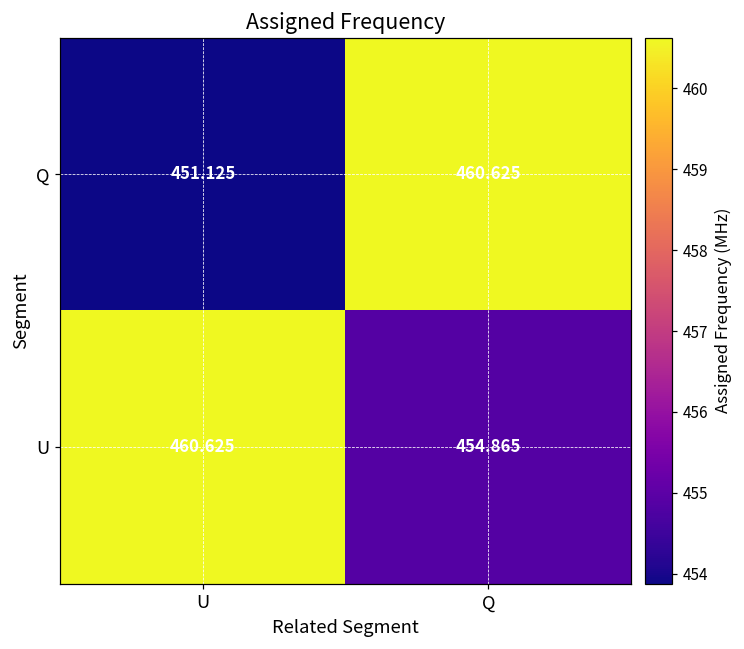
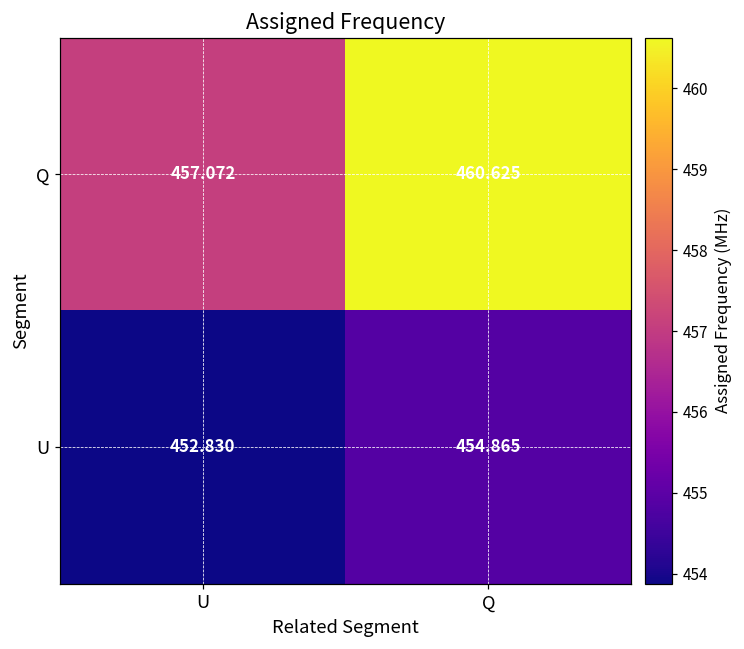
Q, U: 451.125 -> 457.072
U, U: 460.625 -> 452.830
